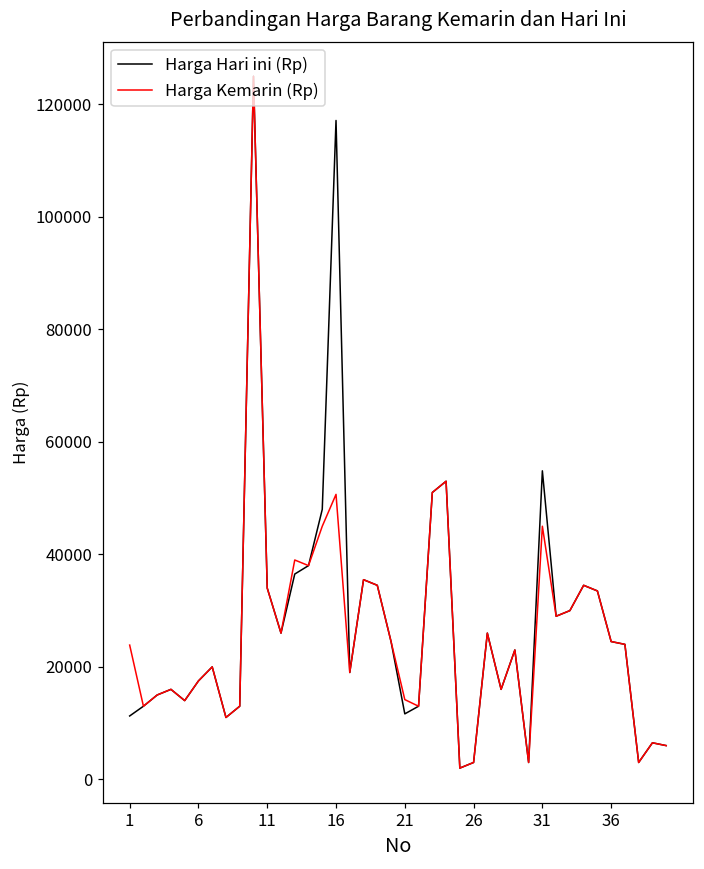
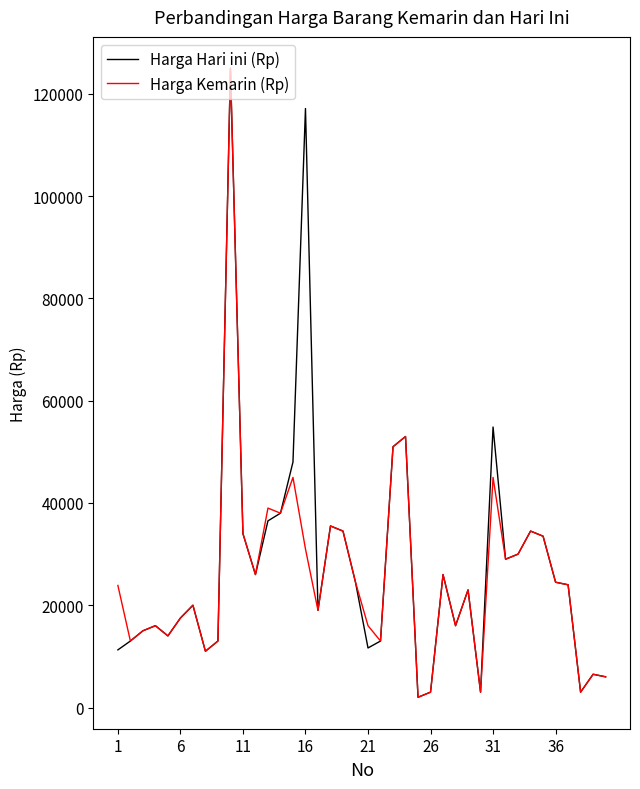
Harga Kemarin (Rp), 16: 51000 -> 31000
Harga Kemarin (Rp), 21: 14000 -> 16000
